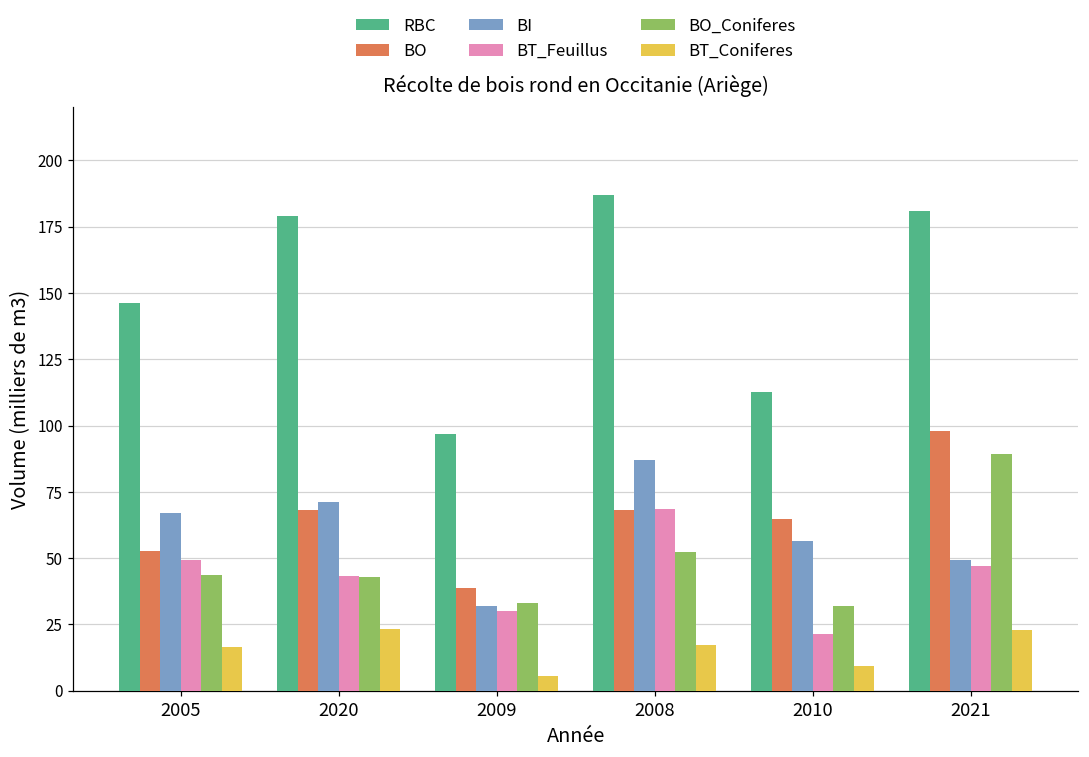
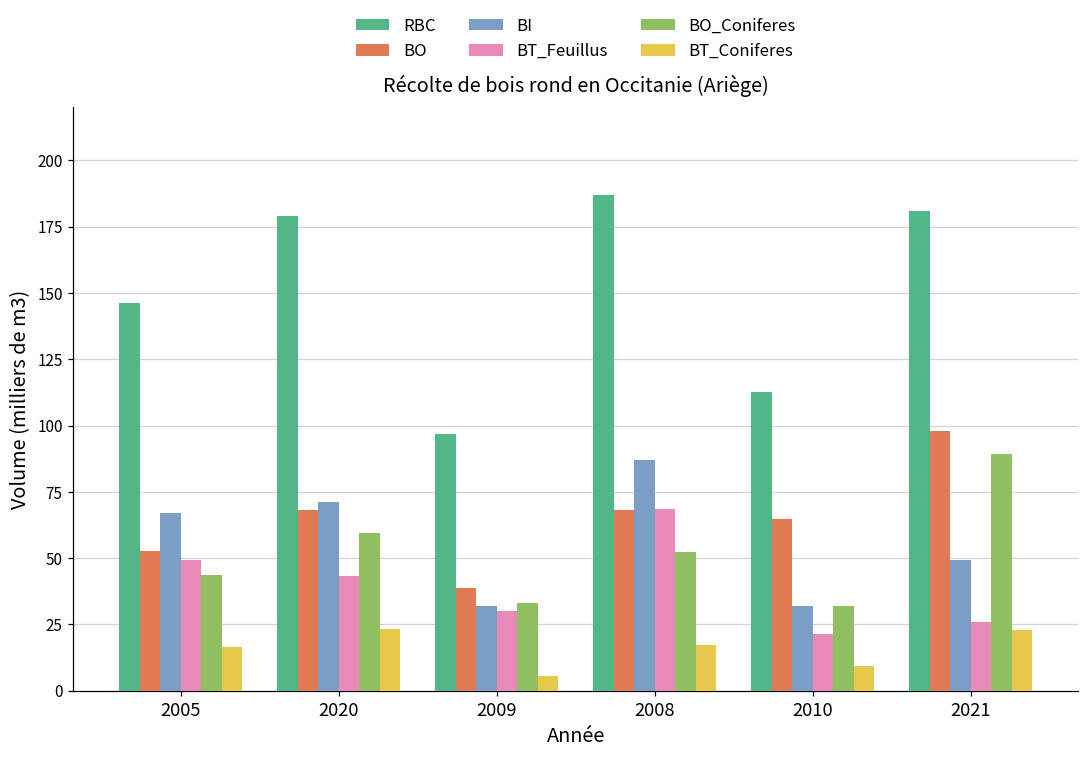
BO_Coniferes, 2020: 43 -> 60
BI, 2010: 56 -> 32
BT_Feuillus, 2021: 47 -> 26
